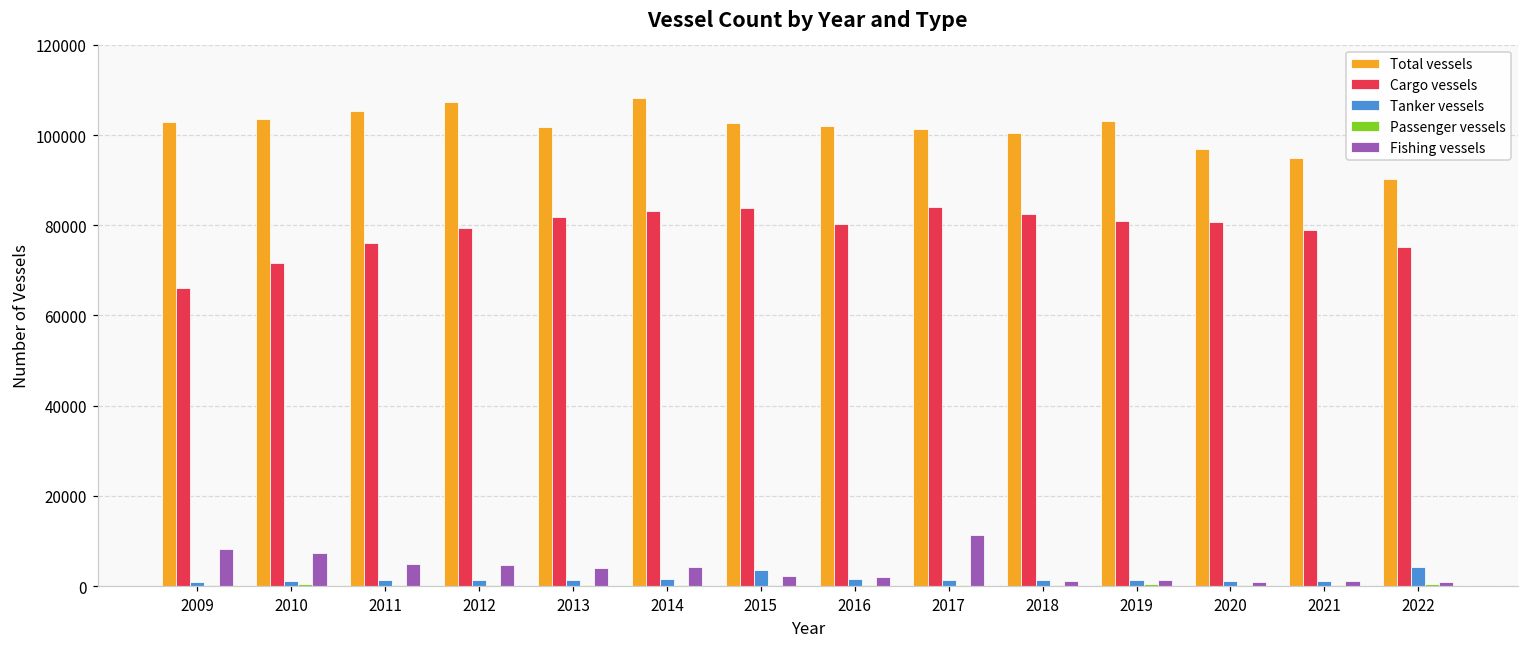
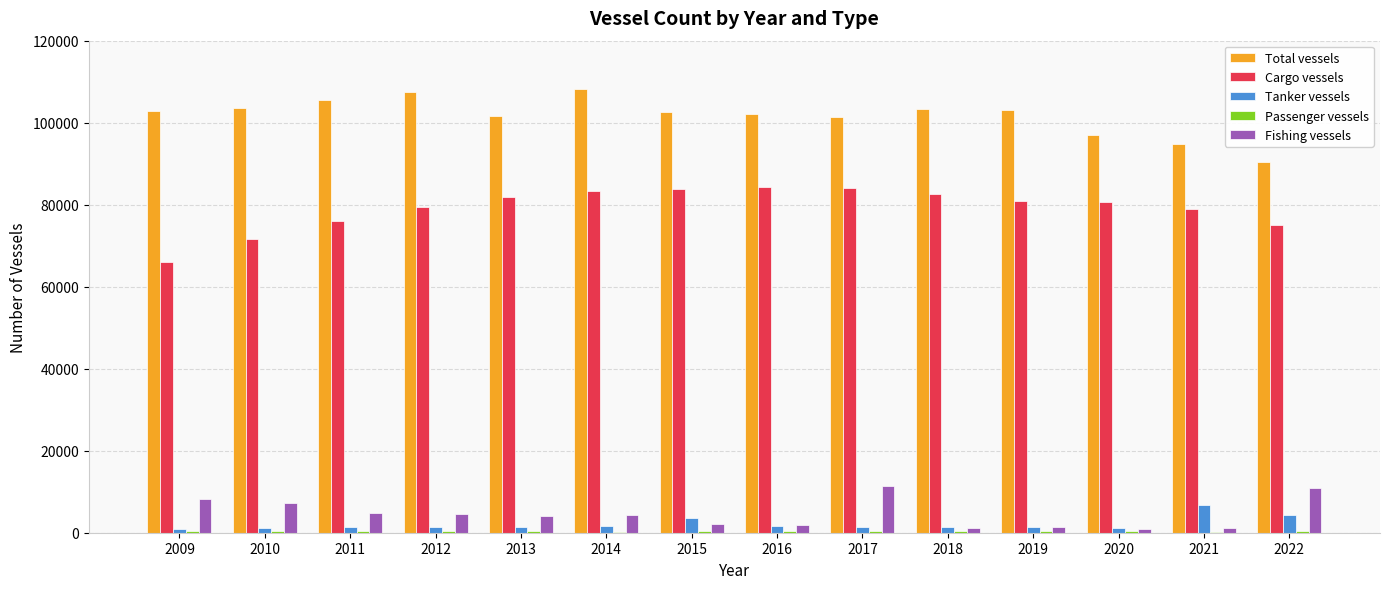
Cargo vessels, 2016: 80000 -> 84000
Total vessels, 2018: 100000 -> 103000
Tanker vessels, 2021: 1000 -> 7000
Fishing vessels, 2022: 1000 -> 11000
